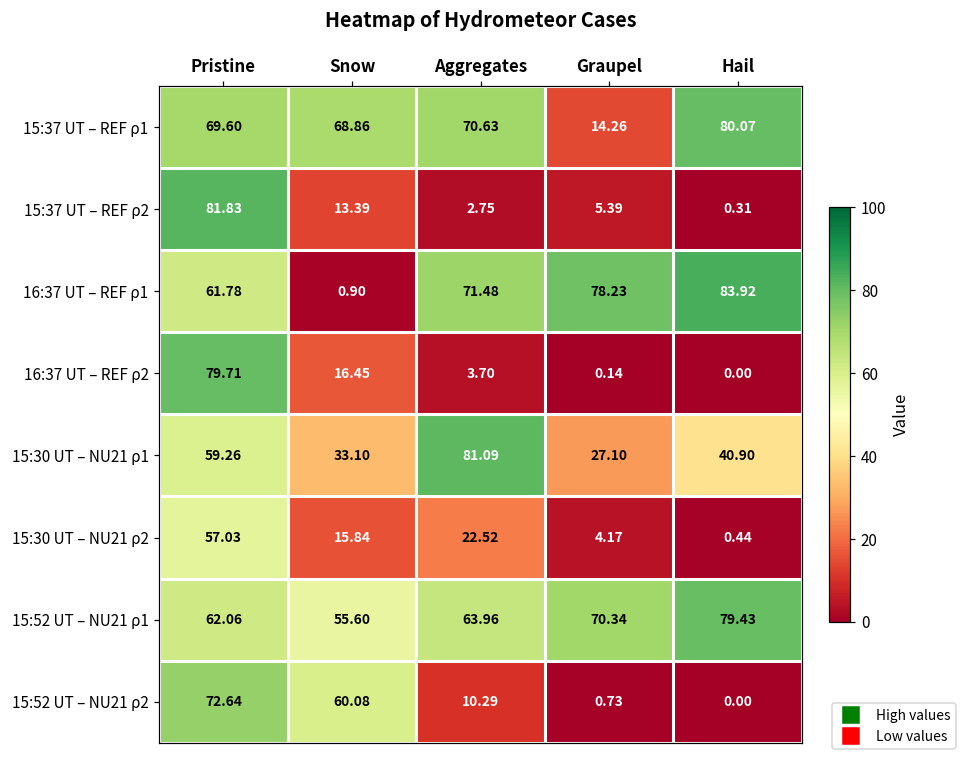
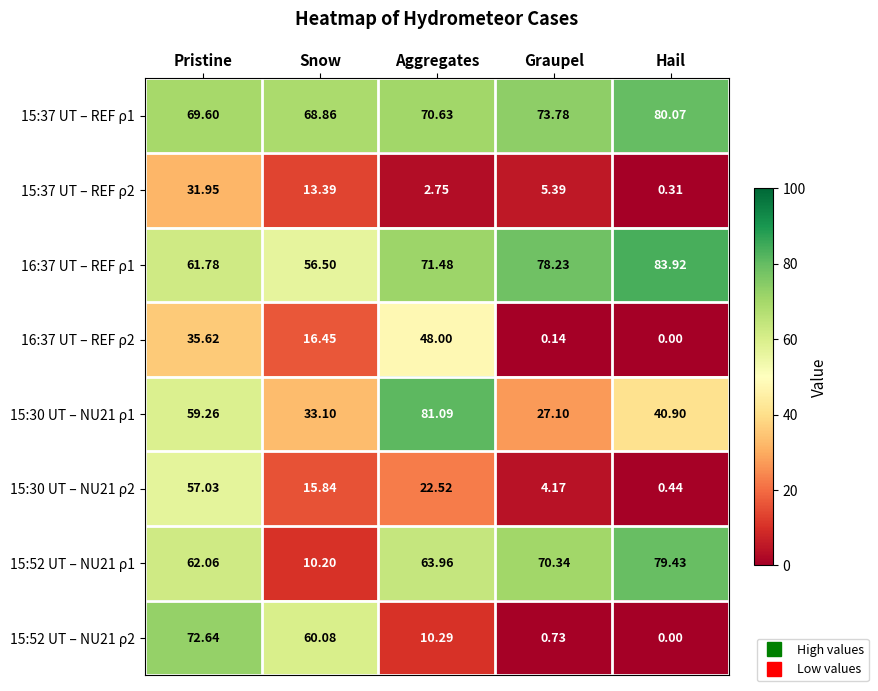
15:37 UT – REF ρ1, Graupel: 14.26 -> 73.78
15:37 UT – REF ρ2, Pristine: 81.83 -> 31.95
16:37 UT – REF ρ1, Snow: 0.90 -> 56.50
16:37 UT – REF ρ2, Pristine: 79.71 -> 35.62
16:37 UT – REF ρ2, Aggregates: 3.70 -> 48.00
15:52 UT – NU21 ρ1, Snow: 55.60 -> 10.20
